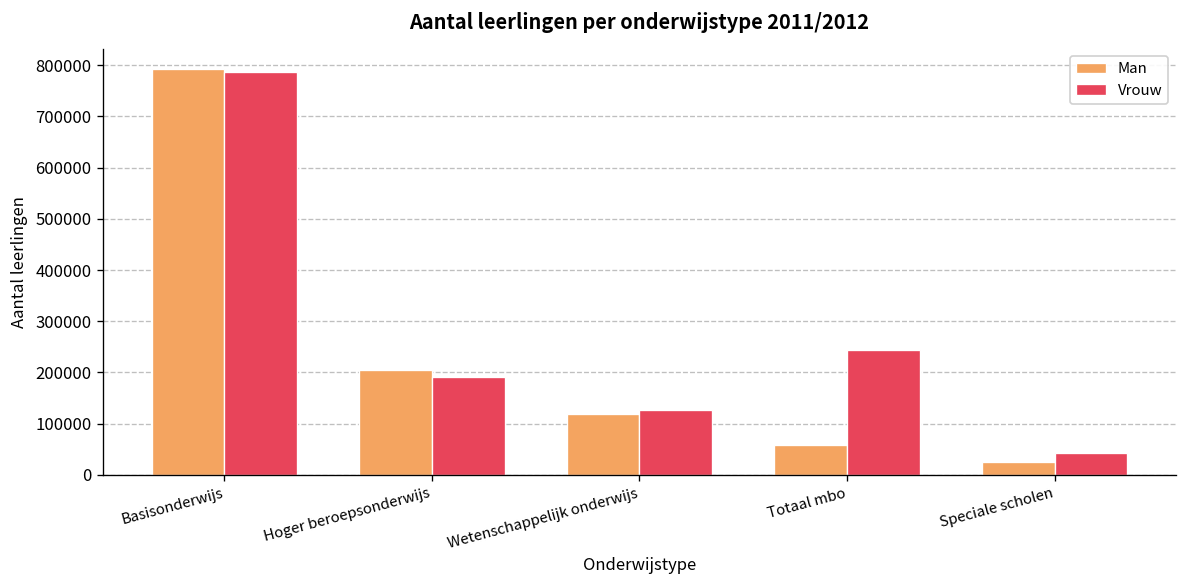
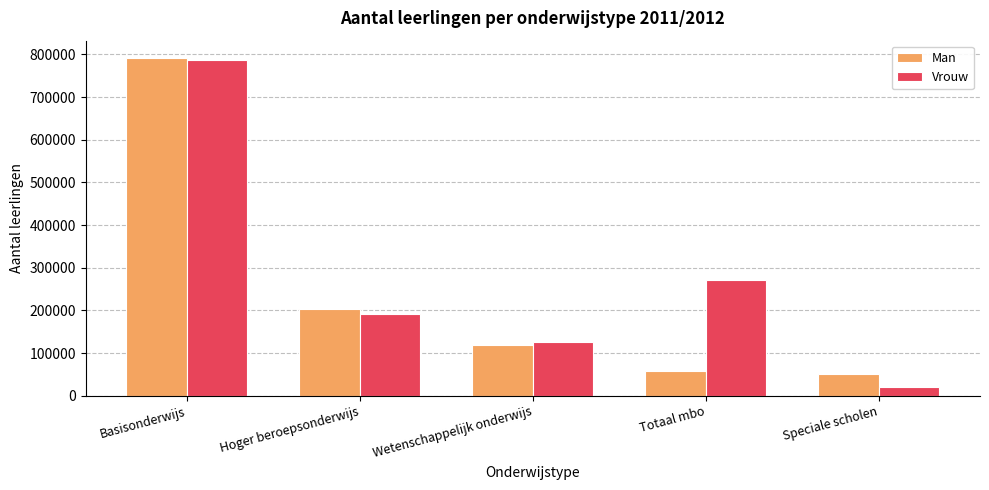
Vrouw, Totaal mbo: 240000 -> 270000
Man, Speciale scholen: 30000 -> 50000
Vrouw, Speciale scholen: 40000 -> 20000
